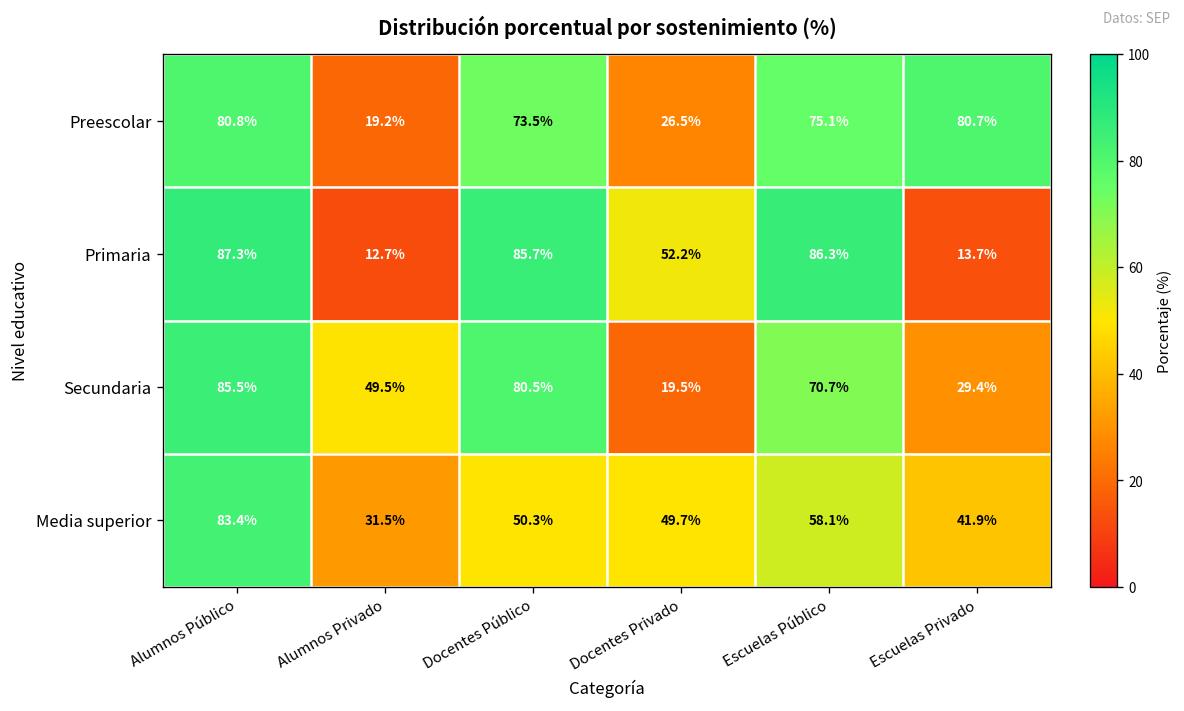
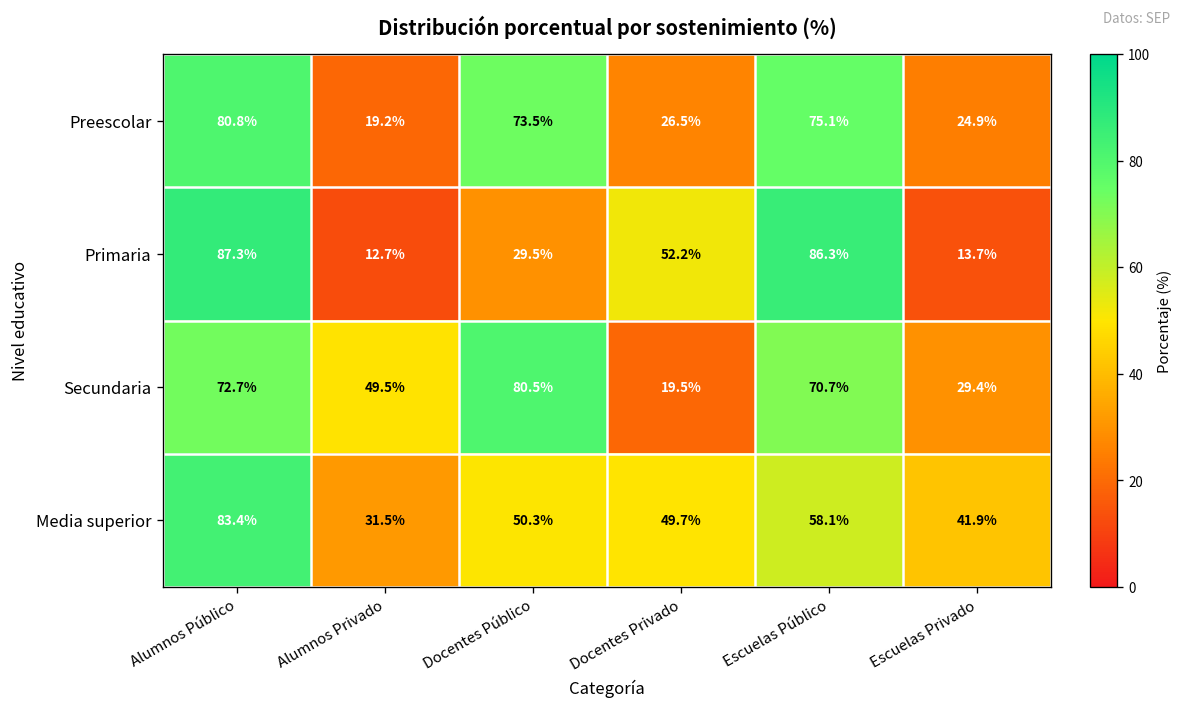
Preescolar, Escuelas Privado: 80.7% -> 24.9%
Primaria, Docentes Público: 85.7% -> 29.5%
Secundaria, Alumnos Público: 85.5% -> 72.7%
